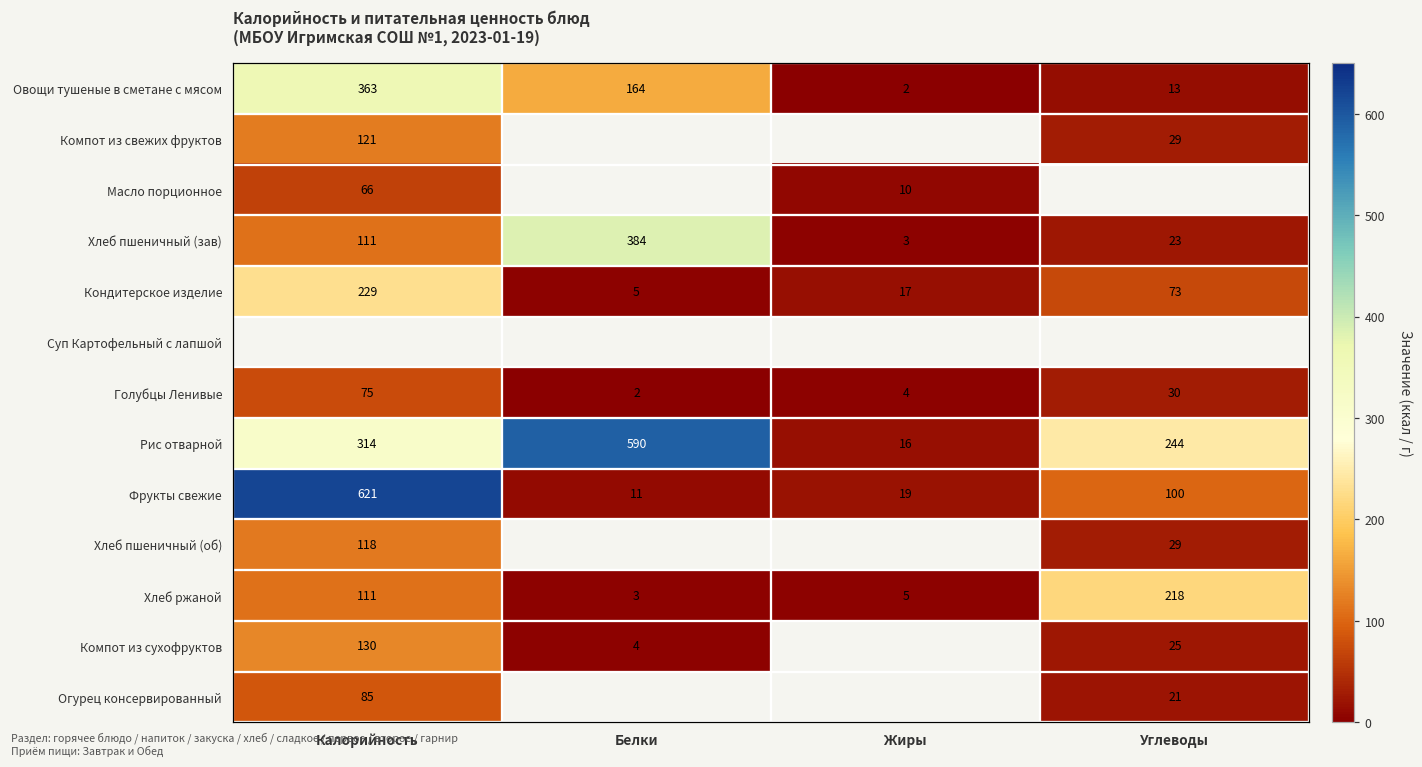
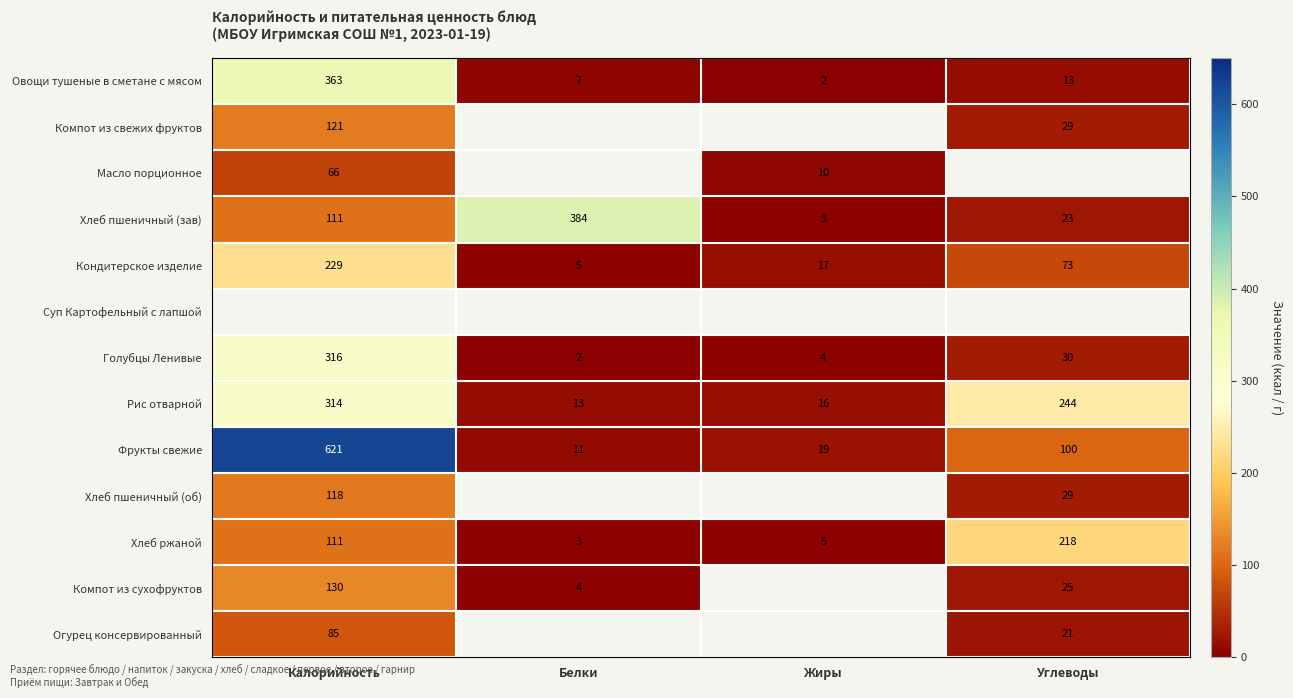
Овощи тушеные в сметане с мясом, Белки: 164 -> 7
Голубцы Ленивые, Калорийность: 75 -> 316
Рис отварной, Белки: 590 -> 13
